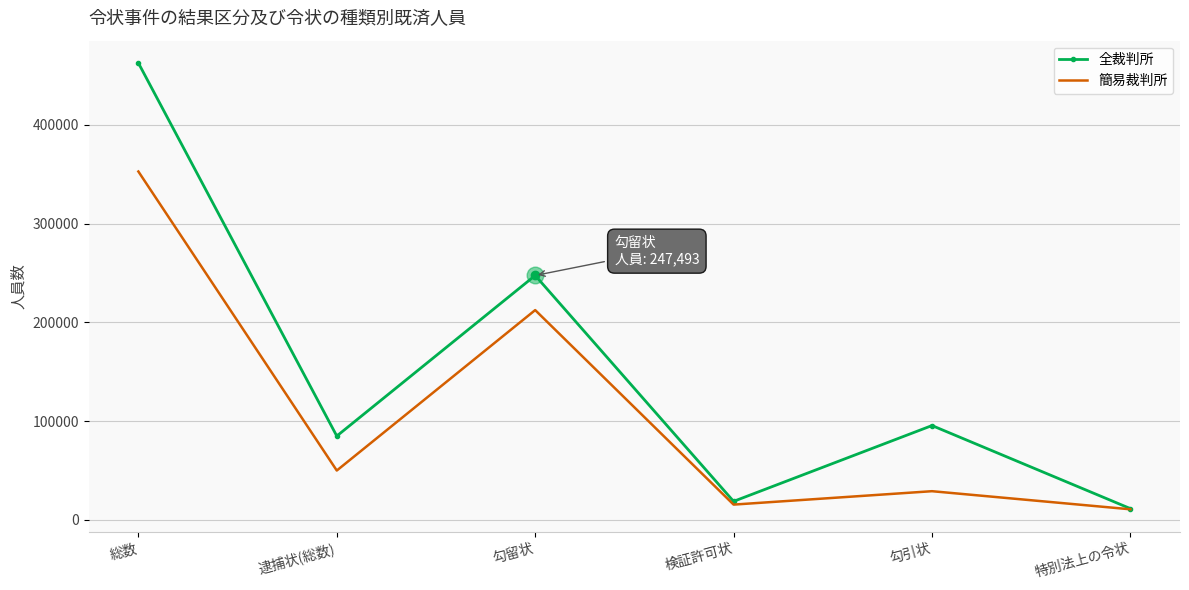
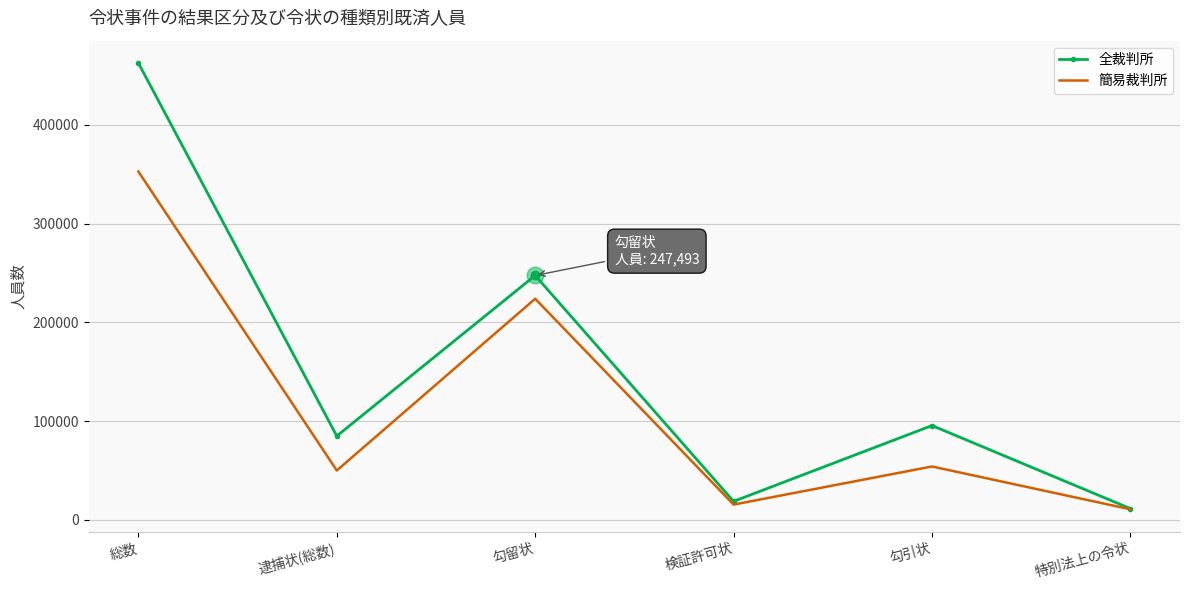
簡易裁判所, 勾留状: 210000 -> 220000
簡易裁判所, 勾引状: 30000 -> 50000
